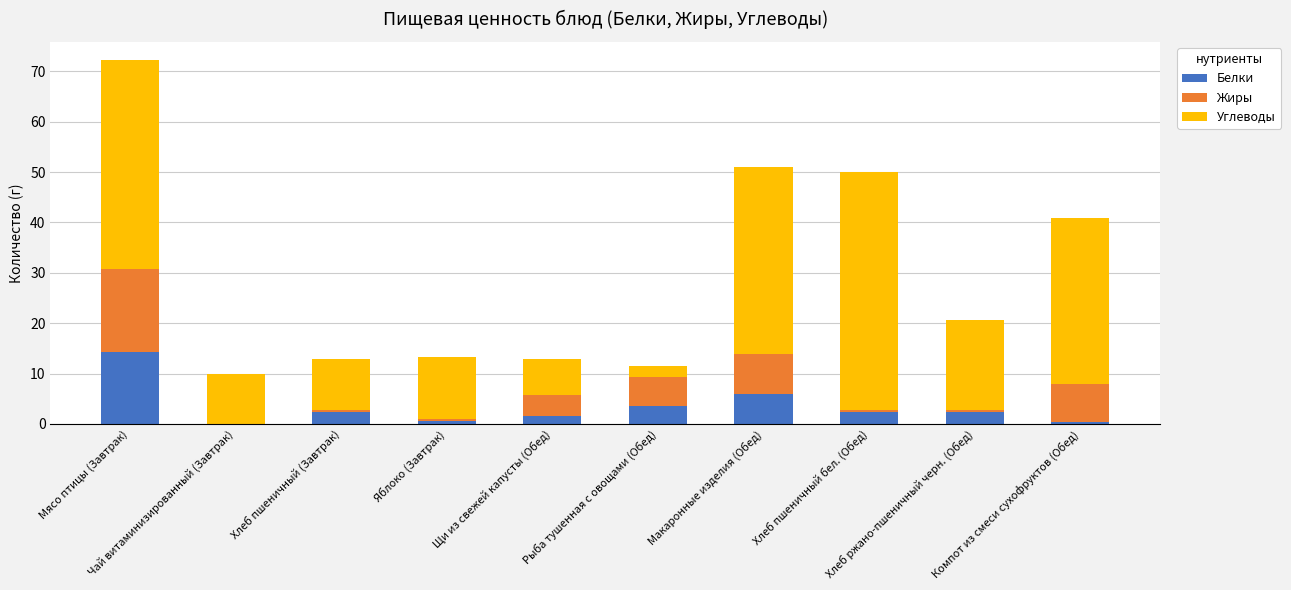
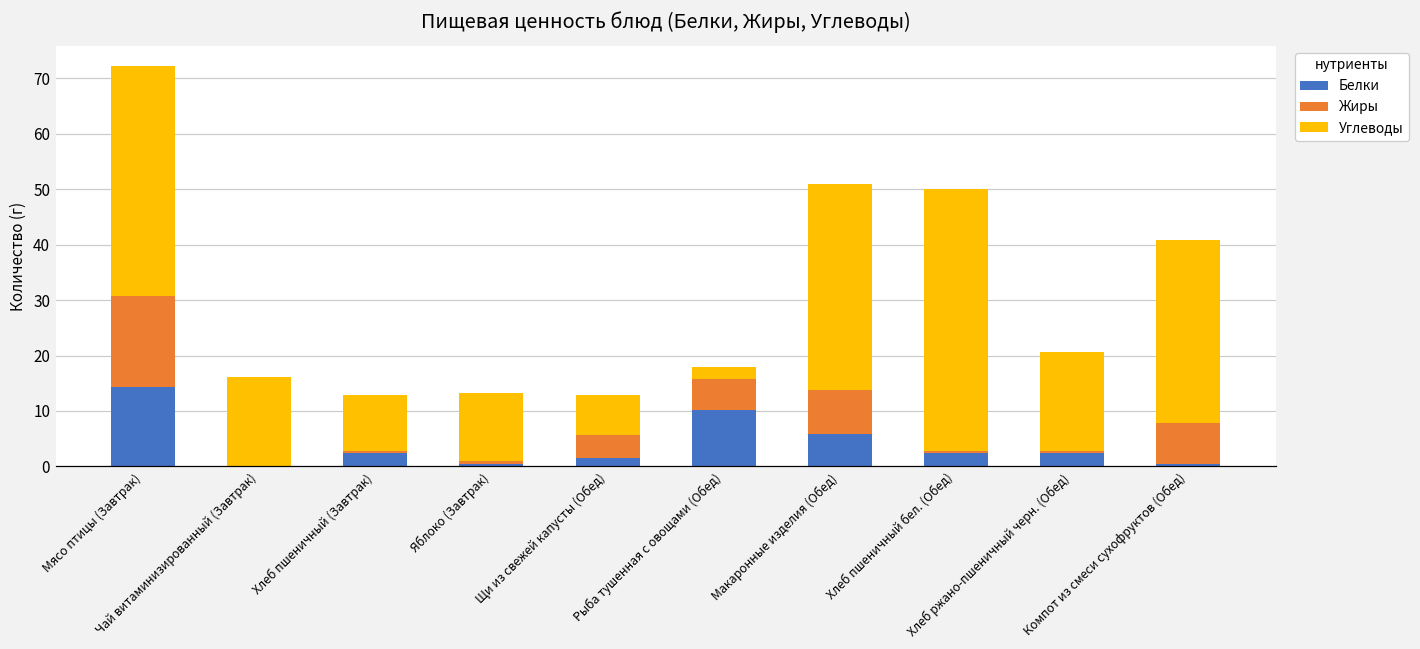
Углеводы, Чай витаминизированный (Завтрак): 10 -> 16
Белки, Рыба тушенная с овощами (Обед): 4 -> 10
